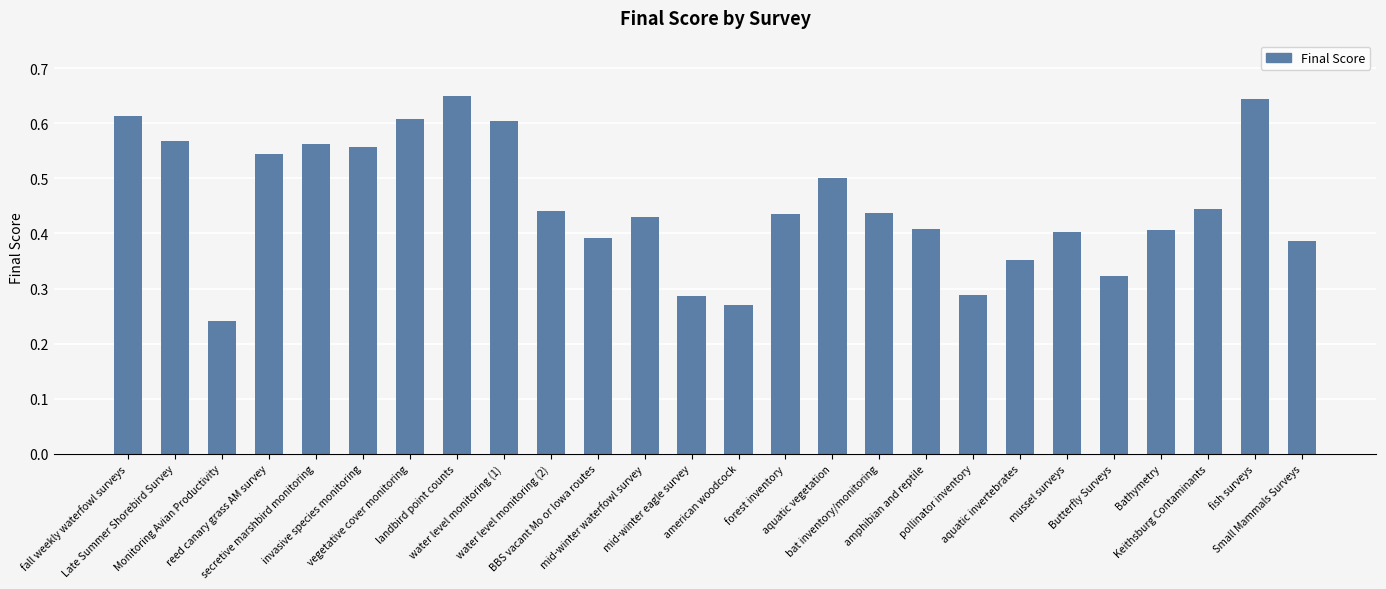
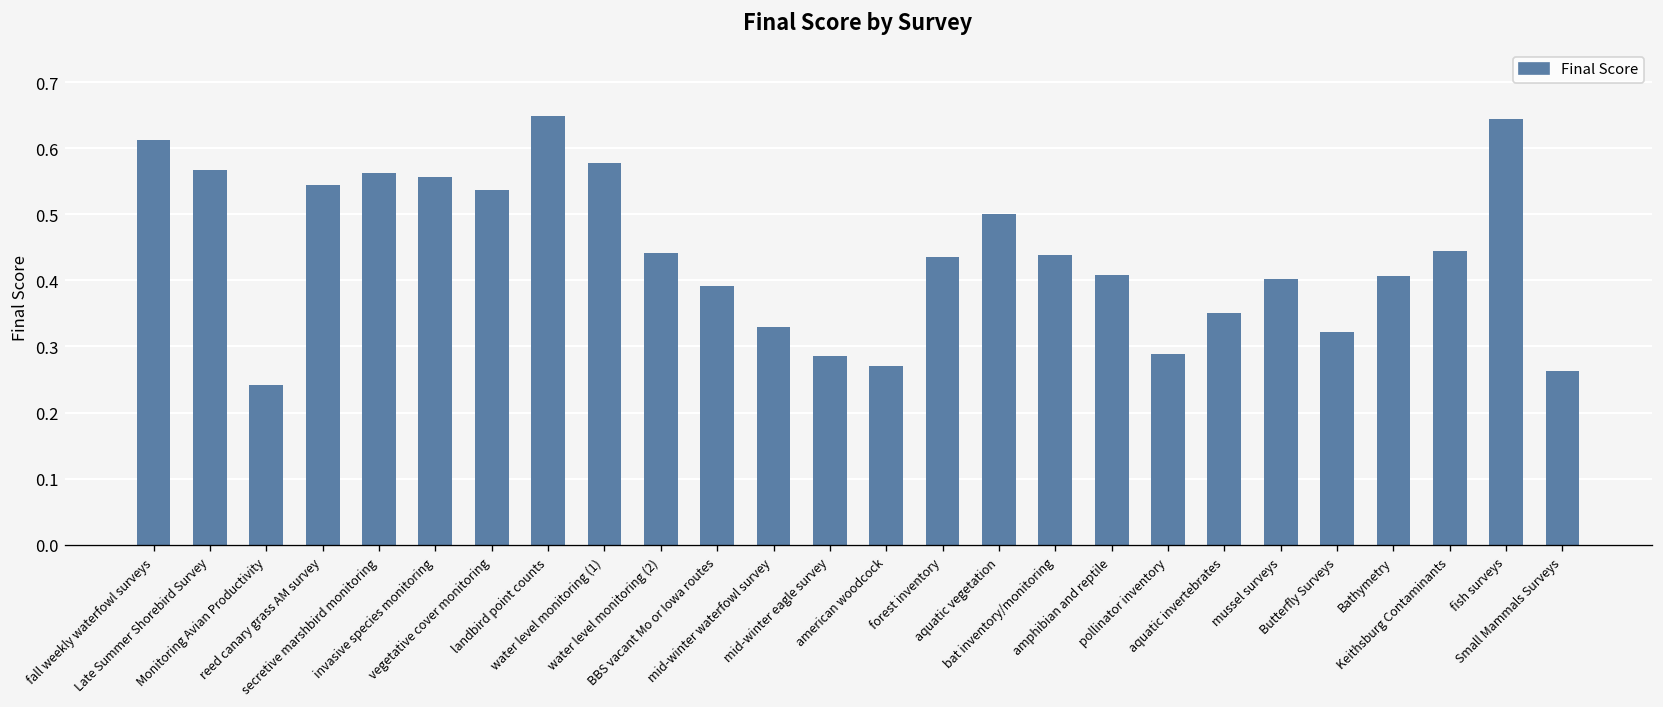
vegetative cover monitoring: 0.61 -> 0.54
water level monitoring (1): 0.60 -> 0.58
mid-winter waterfowl survey: 0.43 -> 0.33
Small Mammals Surveys: 0.39 -> 0.26
